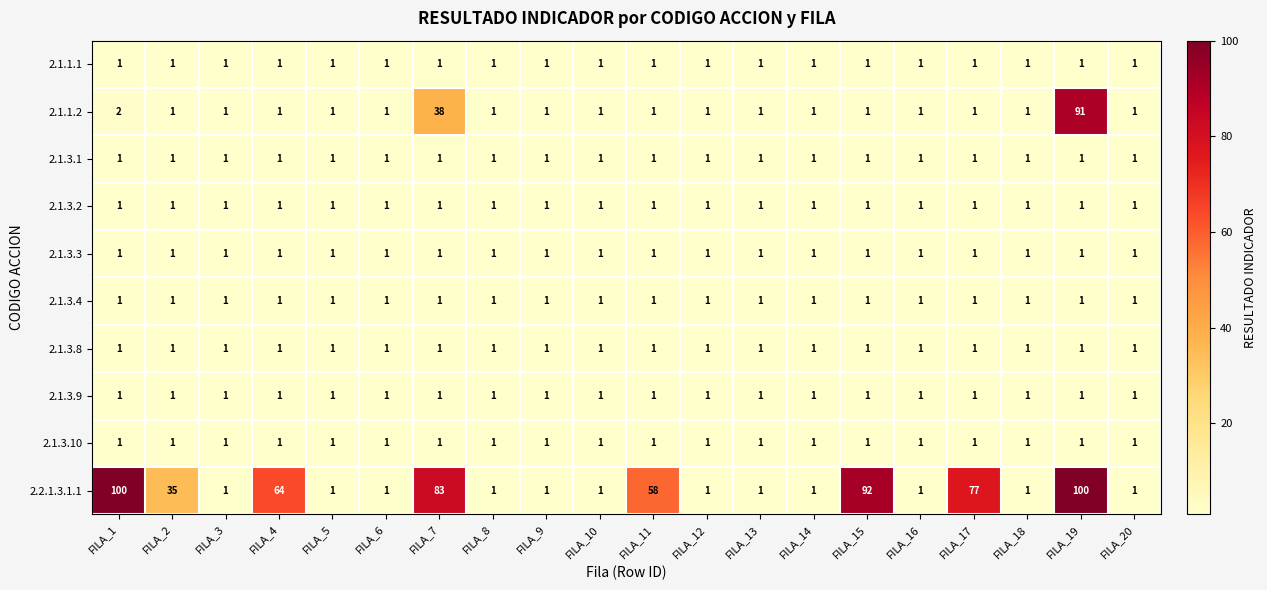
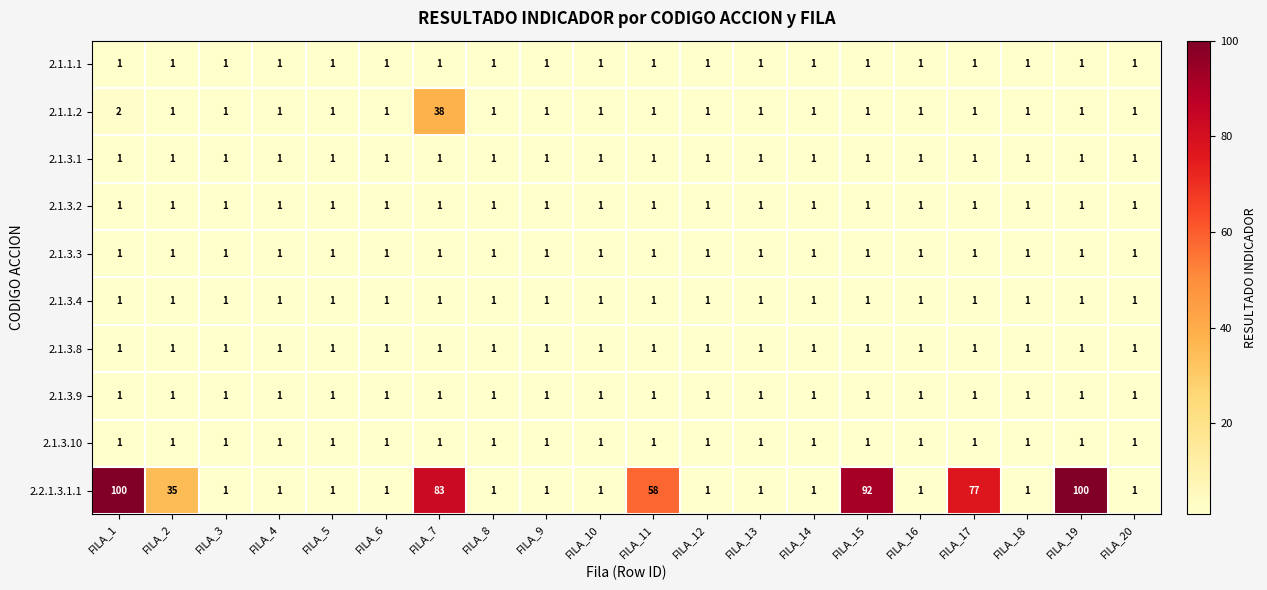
2.1.1.2, FILA_19: 91 -> 1
2.2.1.3.1.1, FILA_4: 64 -> 1
